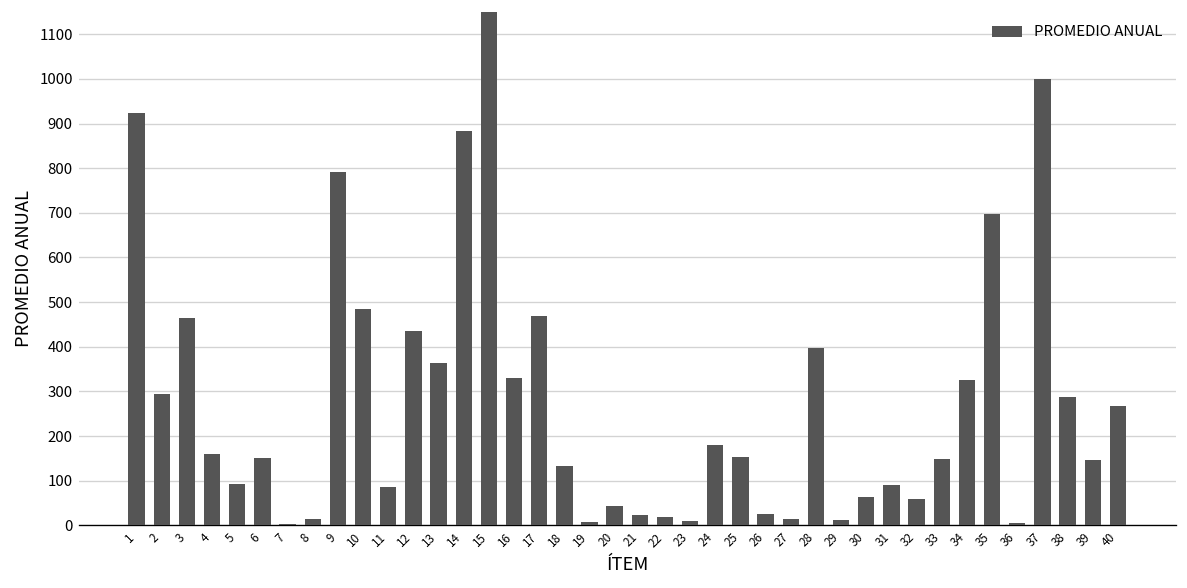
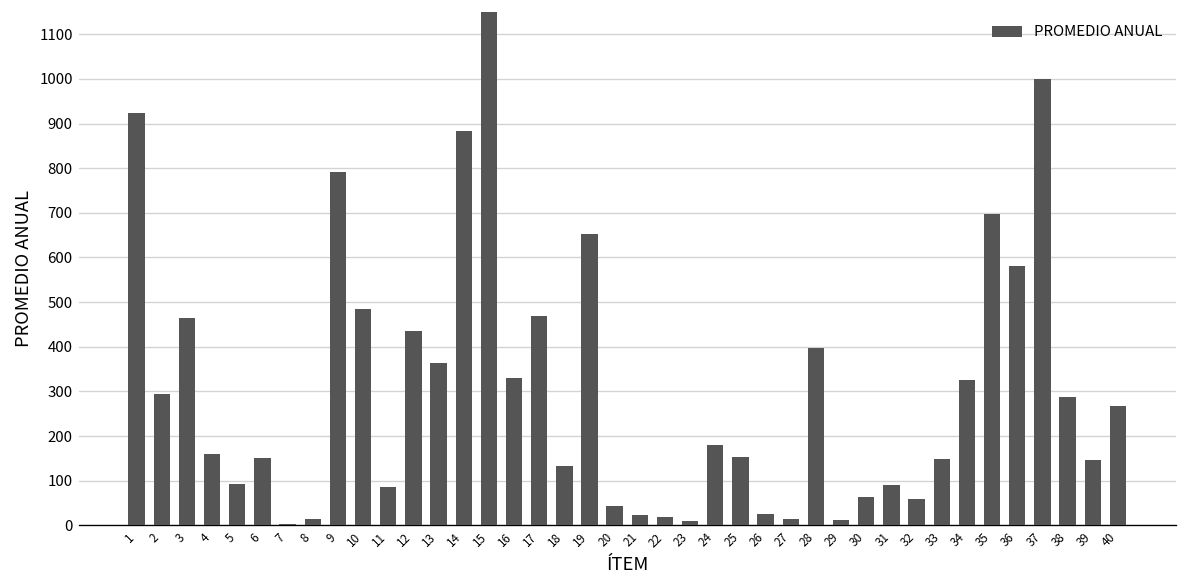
19: 10 -> 650
36: 0 -> 580
